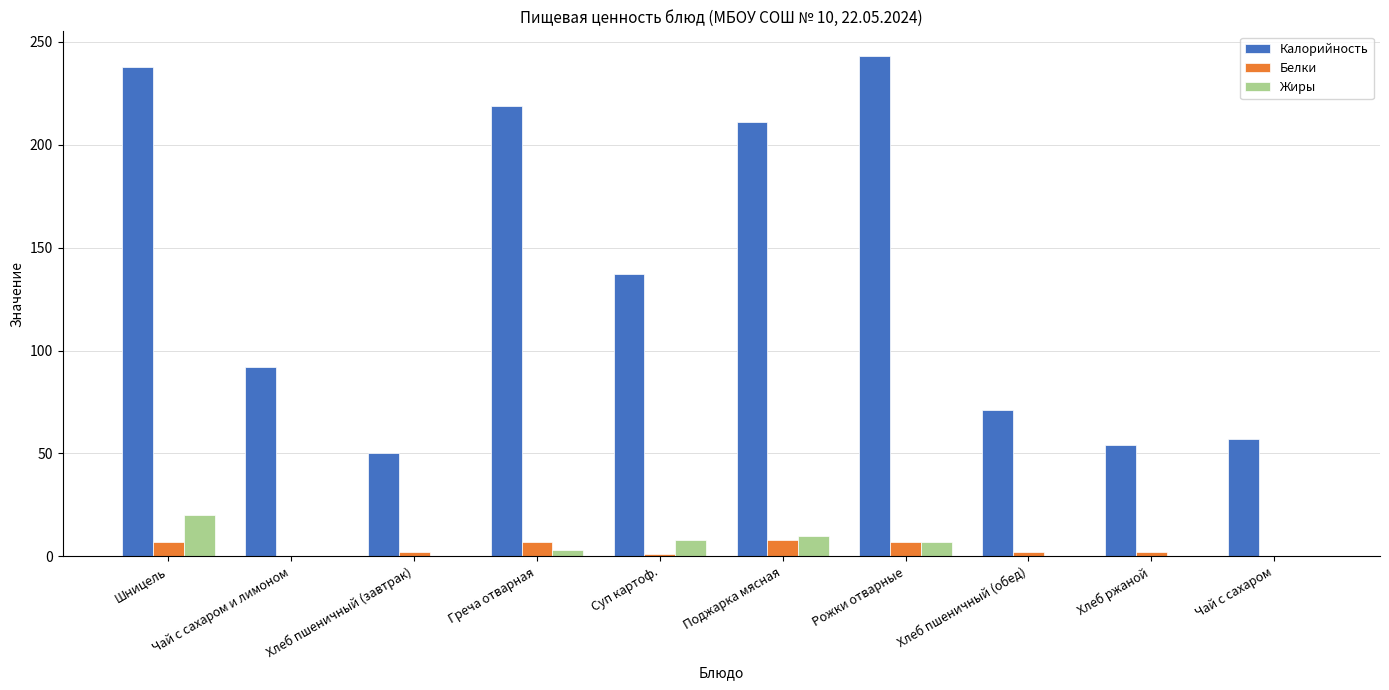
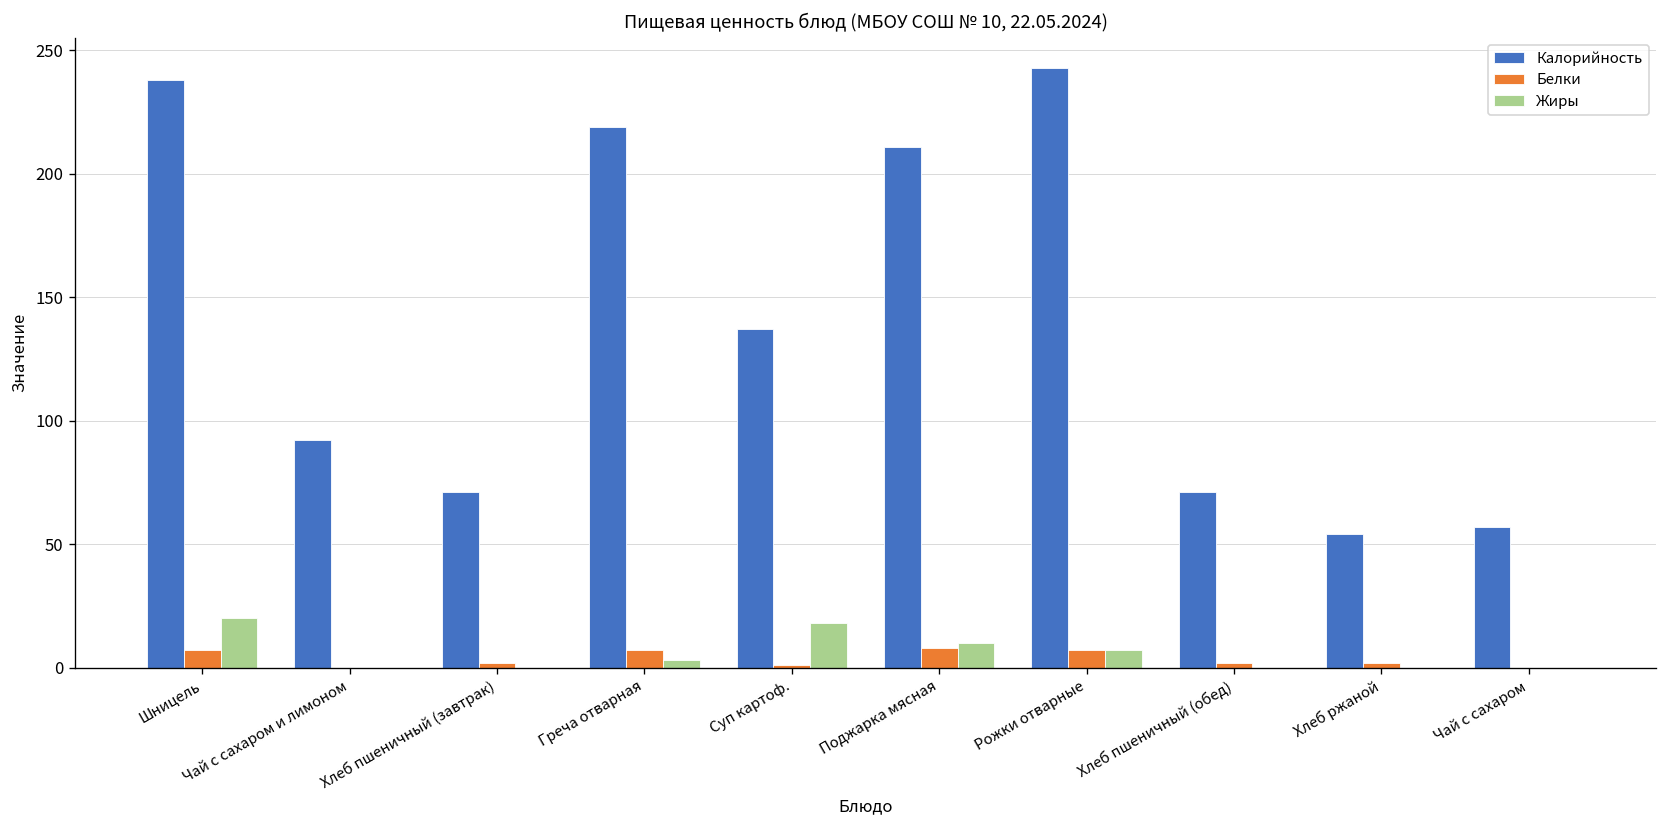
Калорийность, Хлеб пшеничный (завтрак): 50 -> 71
Жиры, Суп картоф.: 8 -> 18
